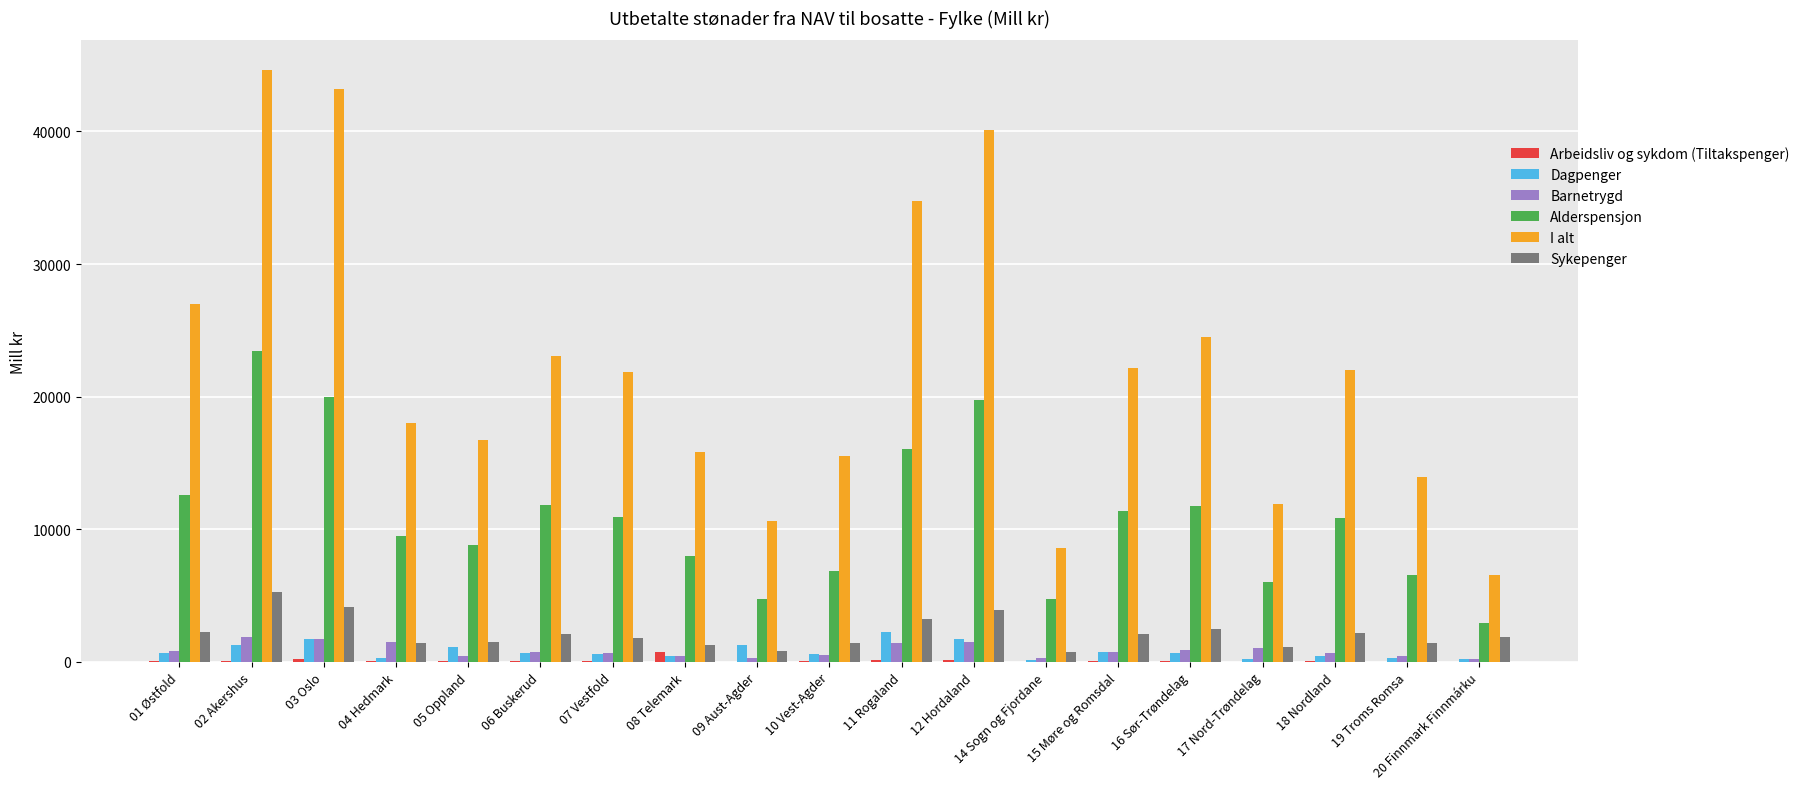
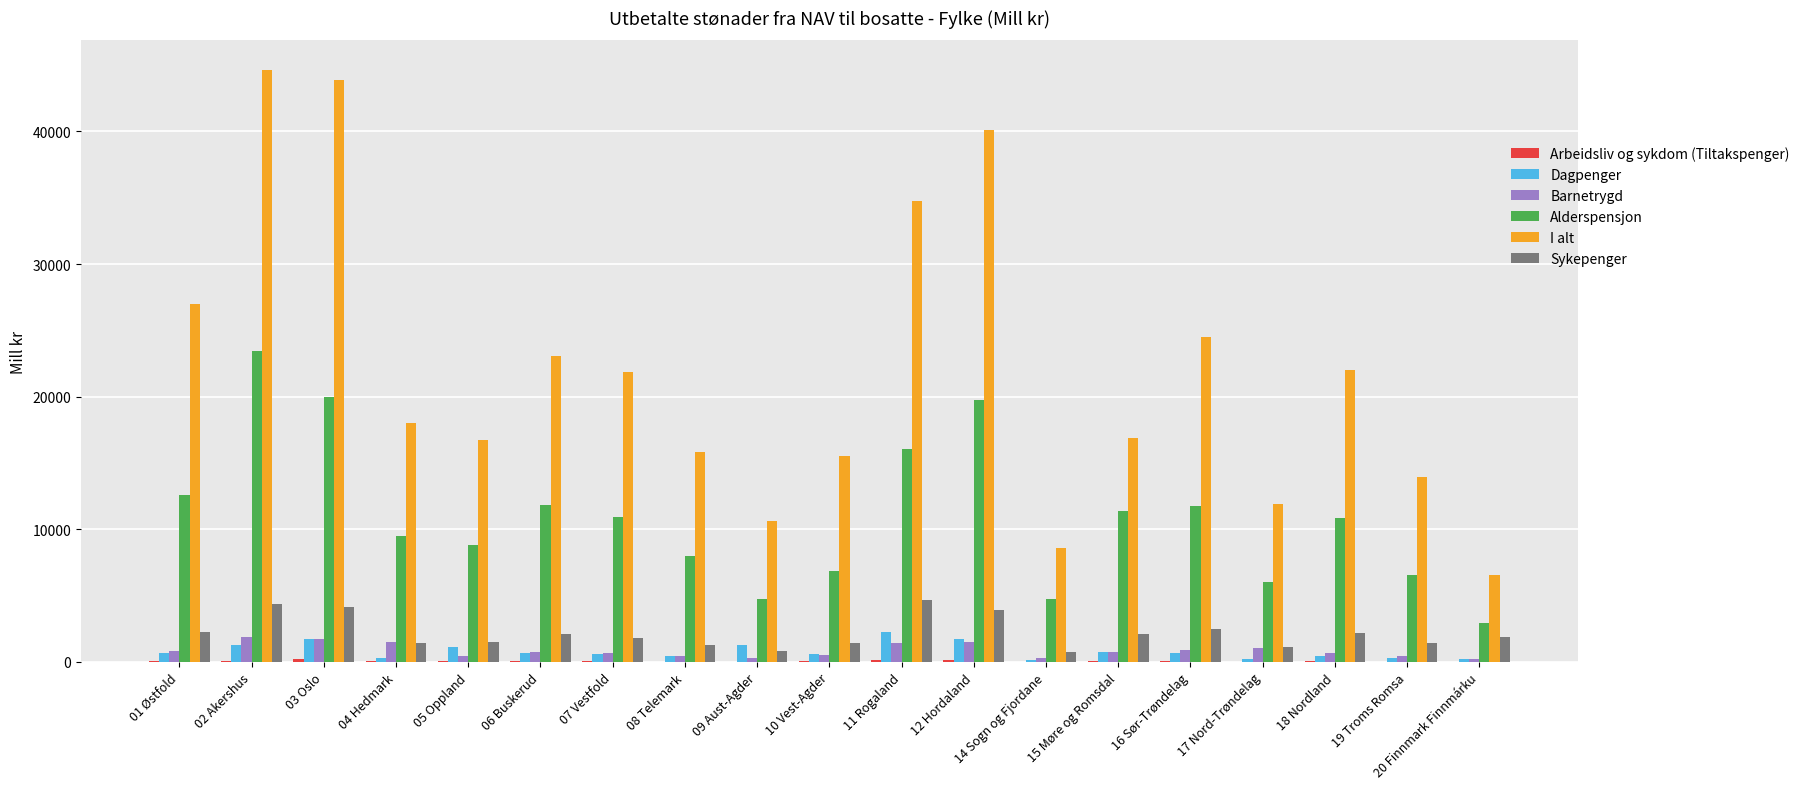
Sykepenger, 02 Akershus: 5300 -> 4400
I alt, 03 Oslo: 43200 -> 43800
Arbeidsliv og sykdom (Tiltakspenger), 08 Telemark: 700 -> 0
Sykepenger, 11 Rogaland: 3200 -> 4700
I alt, 15 Møre og Romsdal: 22200 -> 16900
